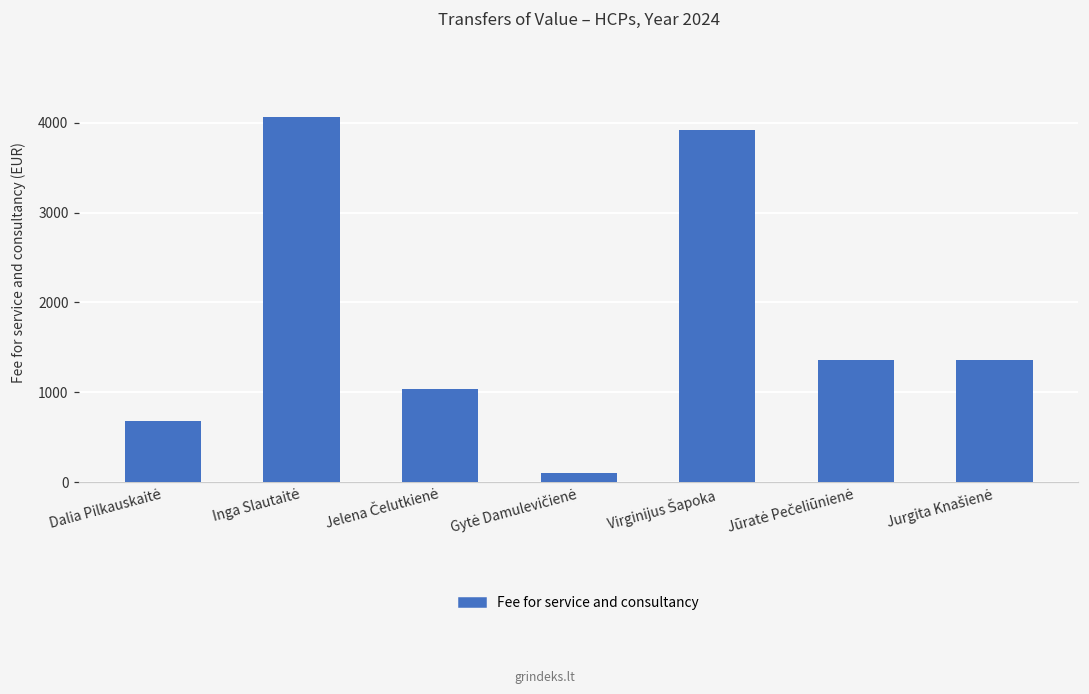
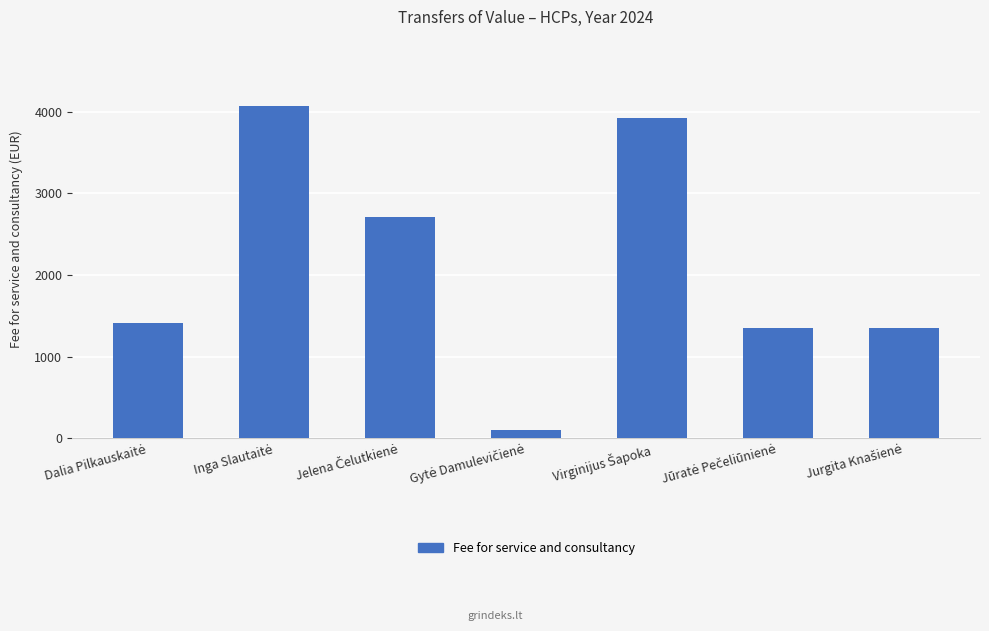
Dalia Pilkauskaitė: 700 -> 1400
Jelena Čelutkienė: 1000 -> 2700
